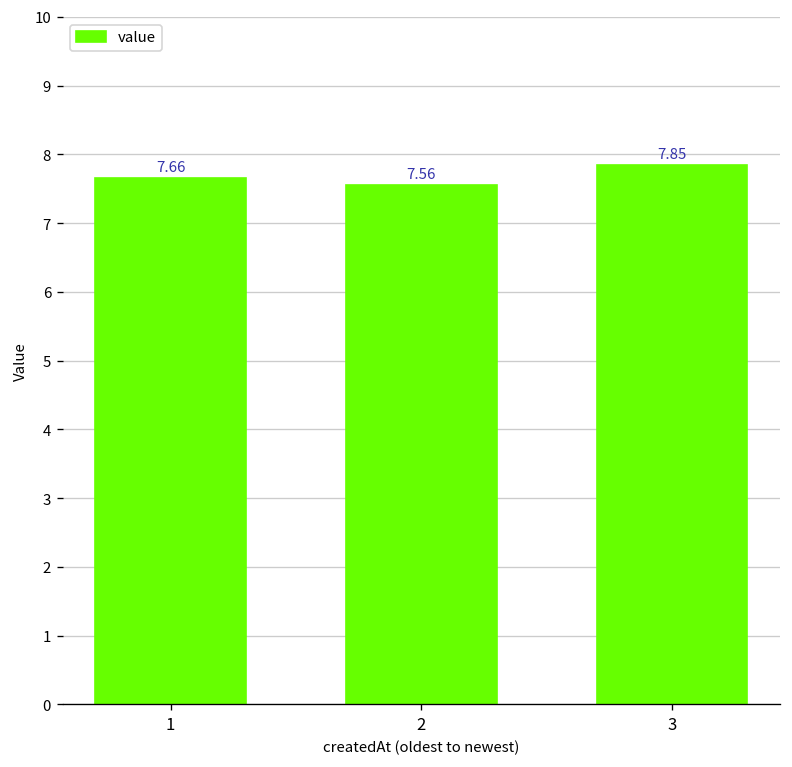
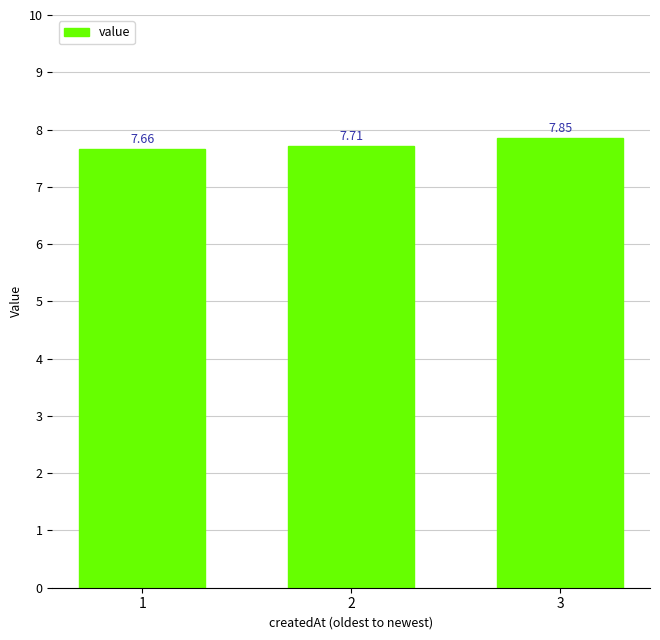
2: 7.56 -> 7.71
